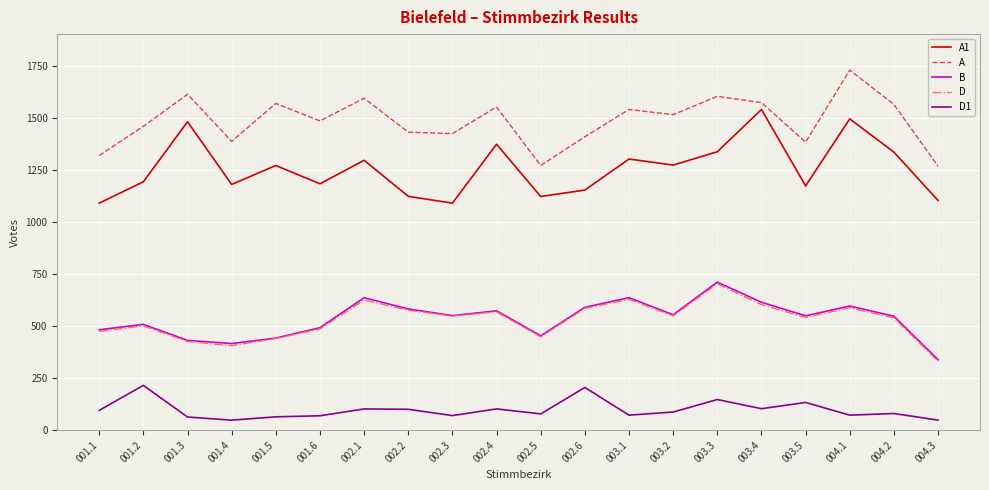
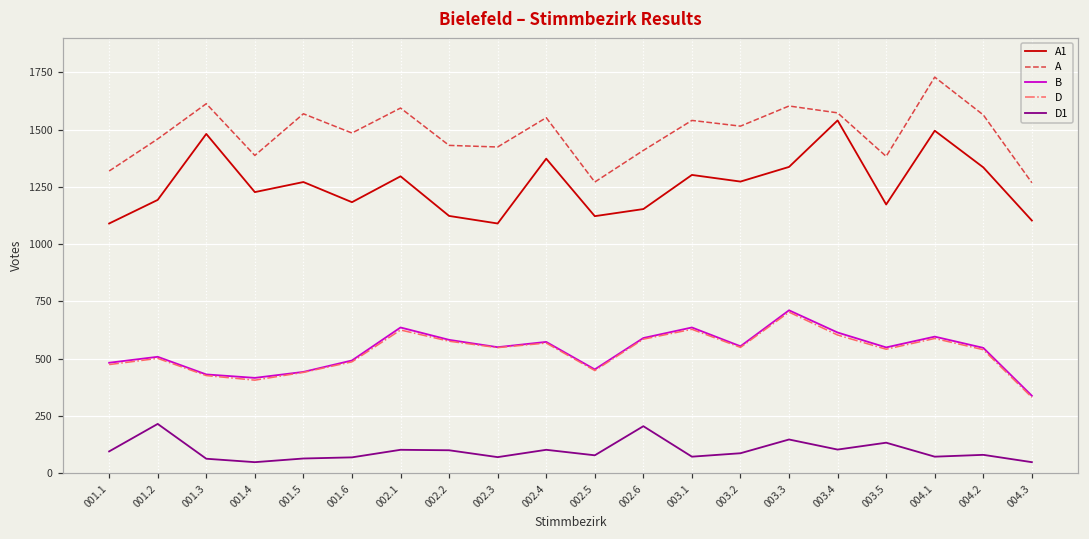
A1, 001.4: 1180 -> 1230
